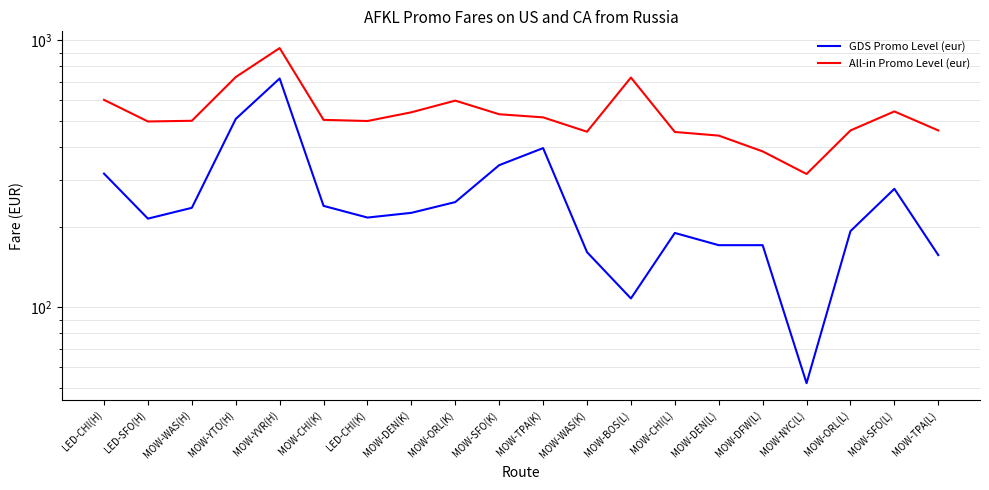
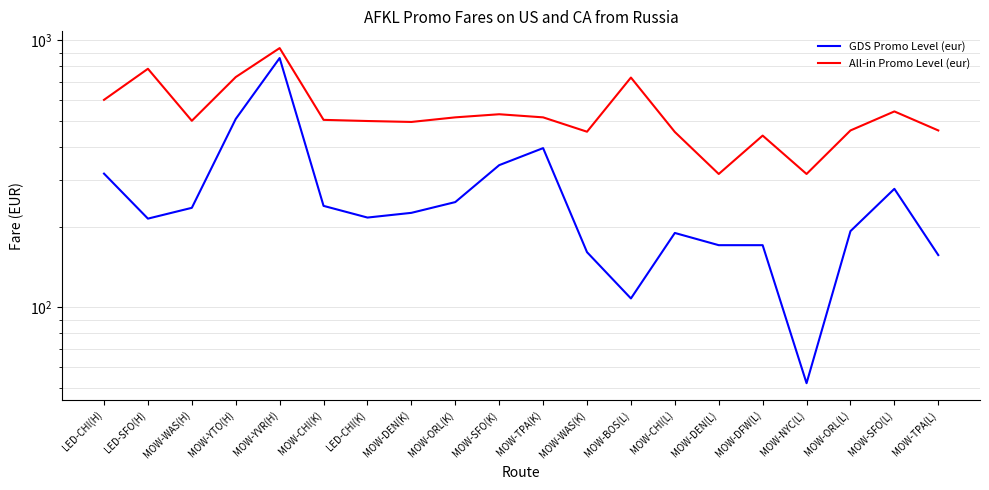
All-in Promo Level (eur), LED-SFO(H): 500 -> 780
GDS Promo Level (eur), MOW-YVR(H): 720 -> 860
All-in Promo Level (eur), MOW-DEN(K): 540 -> 500
All-in Promo Level (eur), MOW-ORL(K): 600 -> 520
All-in Promo Level (eur), MOW-DEN(L): 440 -> 320
All-in Promo Level (eur), MOW-DFW(L): 380 -> 440
